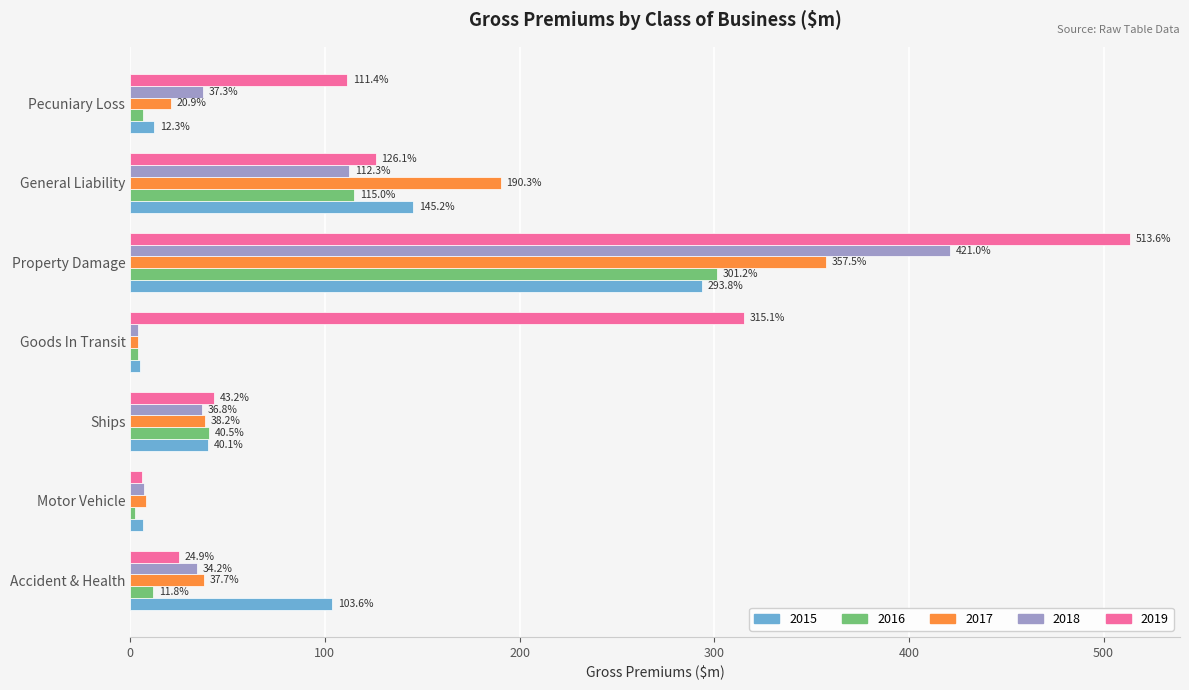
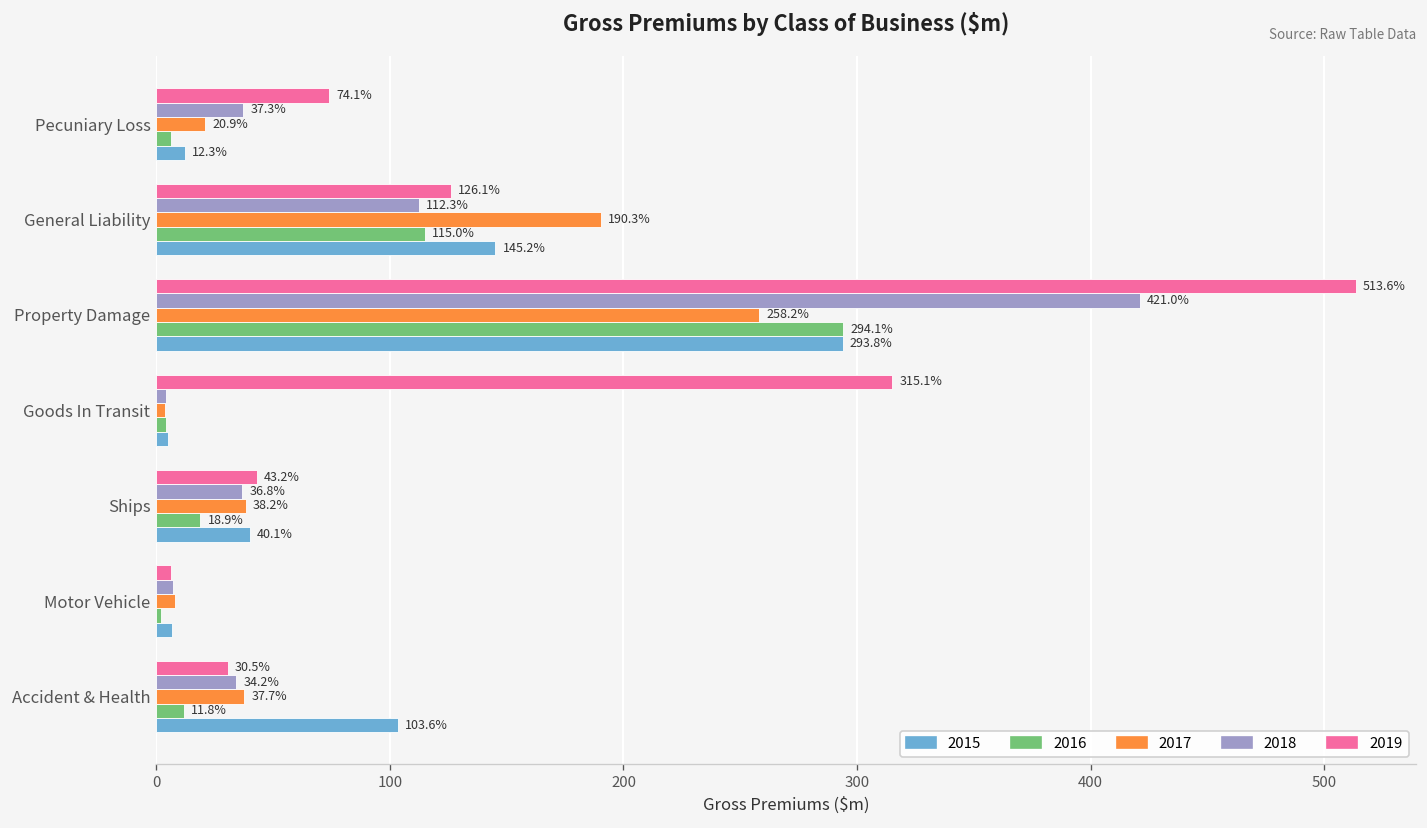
2019, Pecuniary Loss: 111.4% -> 74.1%
2017, Property Damage: 357.5% -> 258.2%
2016, Property Damage: 301.2% -> 294.1%
2016, Ships: 40.5% -> 18.9%
2019, Accident & Health: 24.9% -> 30.5%
